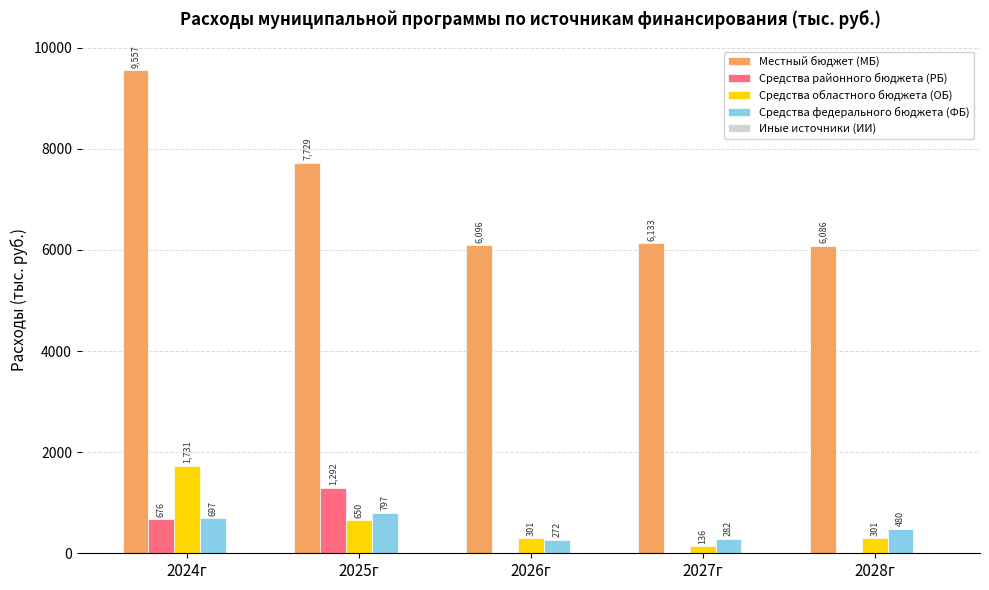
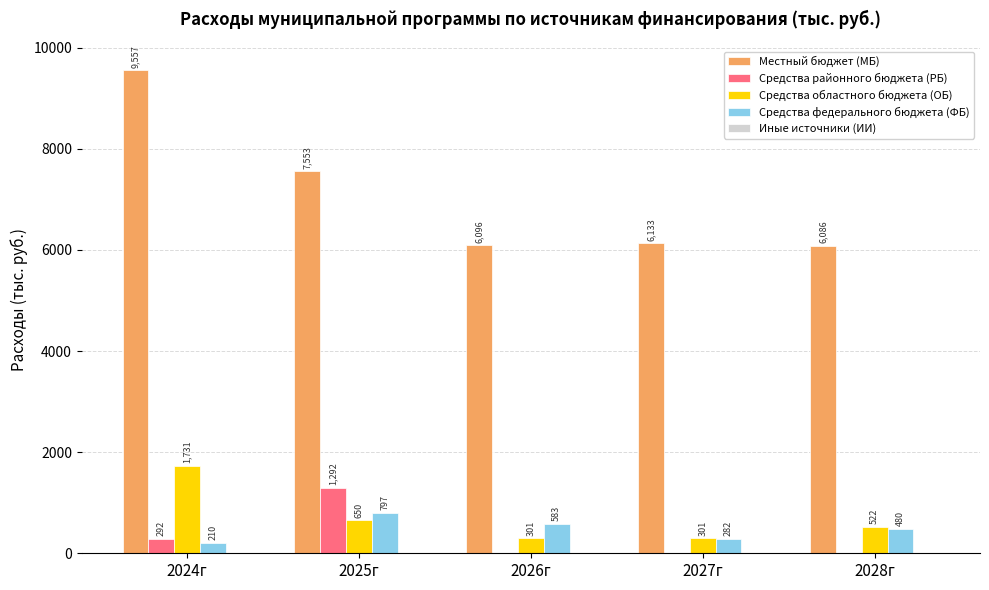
Средства районного бюджета (РБ), 2024г: 676 -> 292
Средства федерального бюджета (ФБ), 2024г: 697 -> 210
Местный бюджет (МБ), 2025г: 7,729 -> 7,553
Средства федерального бюджета (ФБ), 2026г: 272 -> 583
Средства областного бюджета (ОБ), 2027г: 136 -> 301
Средства областного бюджета (ОБ), 2028г: 301 -> 522
